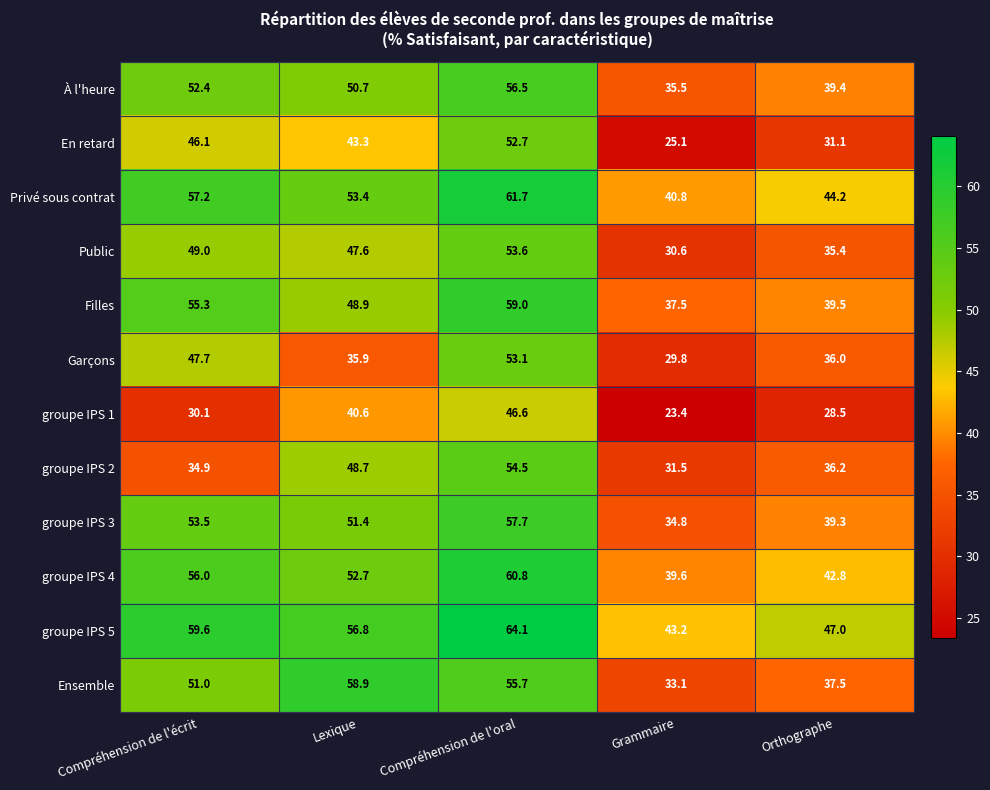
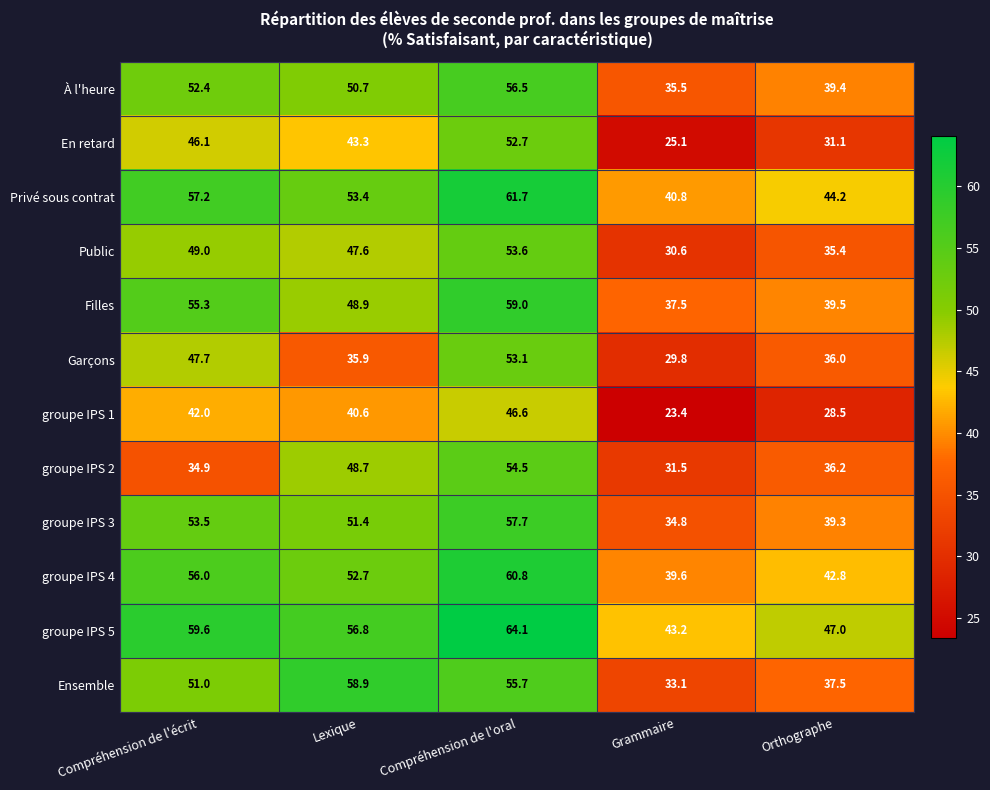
groupe IPS 1, Compréhension de l'écrit: 30.1 -> 42.0
